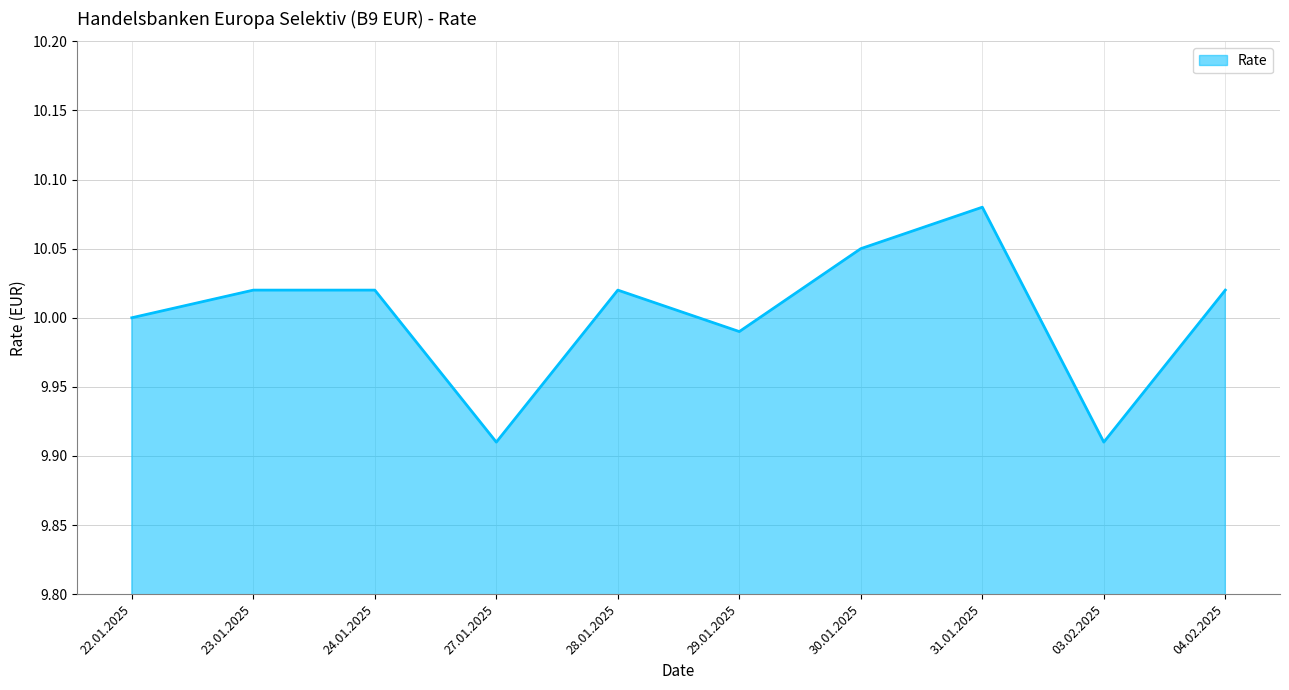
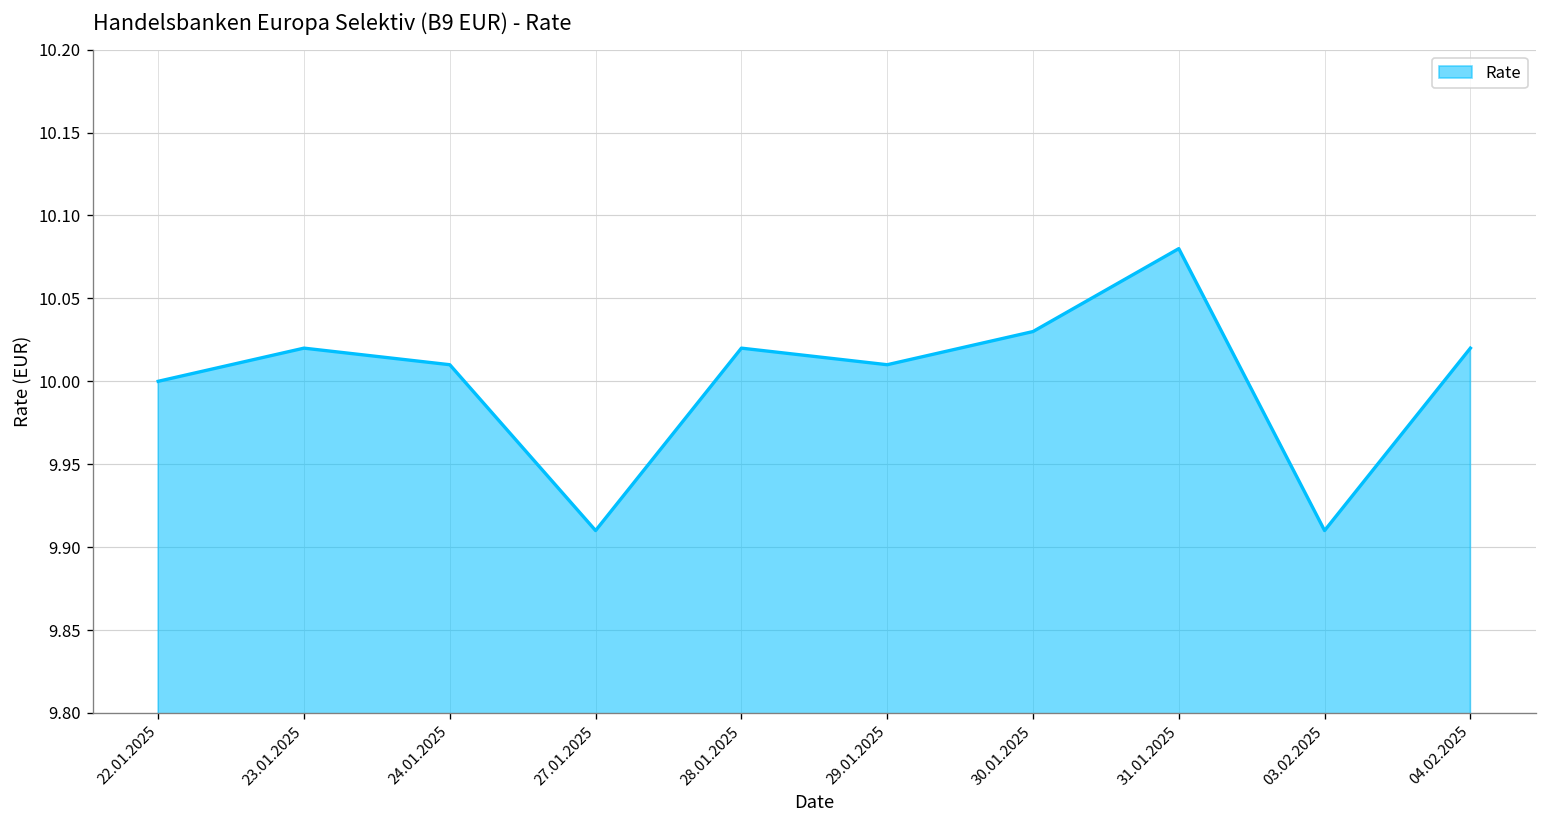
24.01.2025: 10.02 -> 10.01
29.01.2025: 9.99 -> 10.01
30.01.2025: 10.05 -> 10.03
